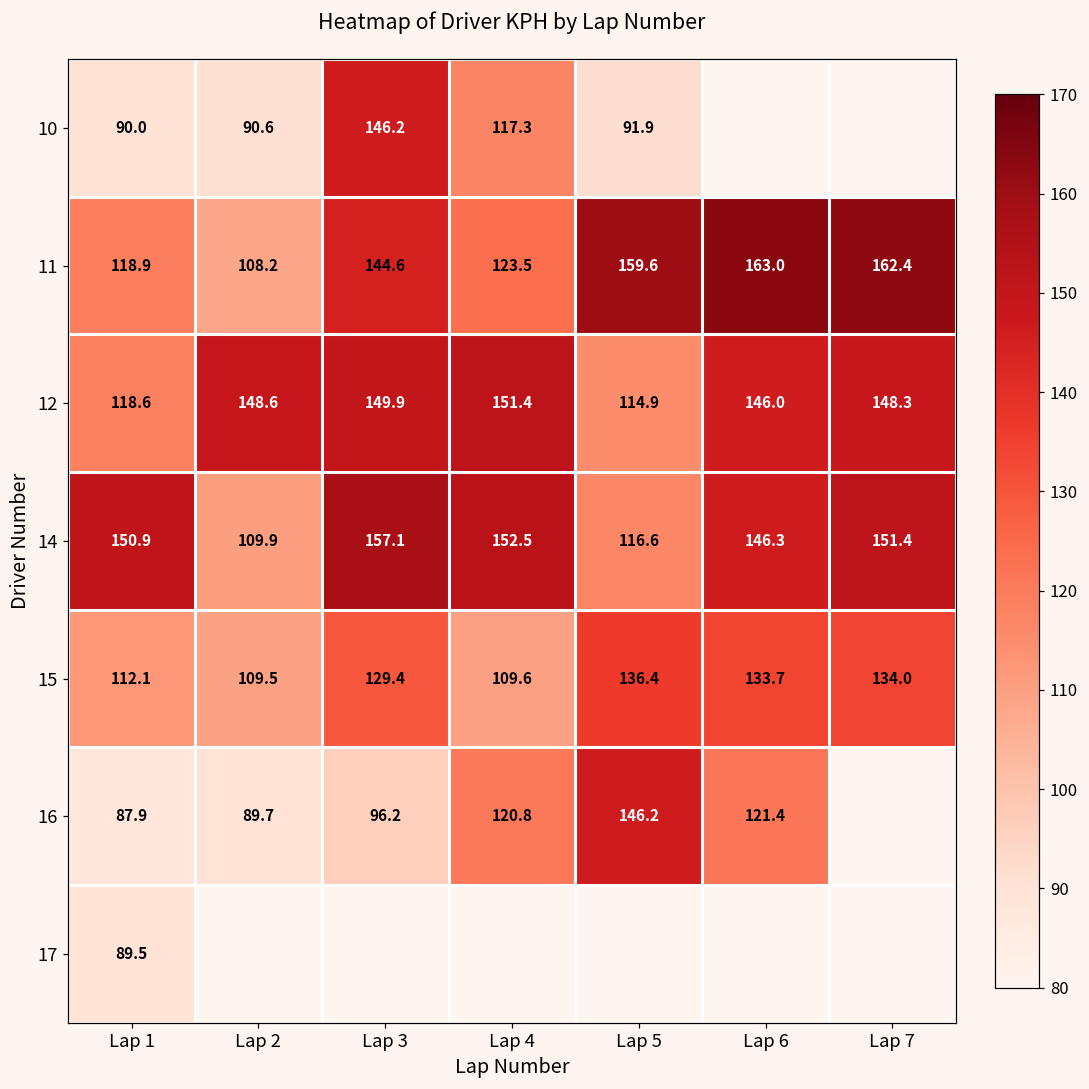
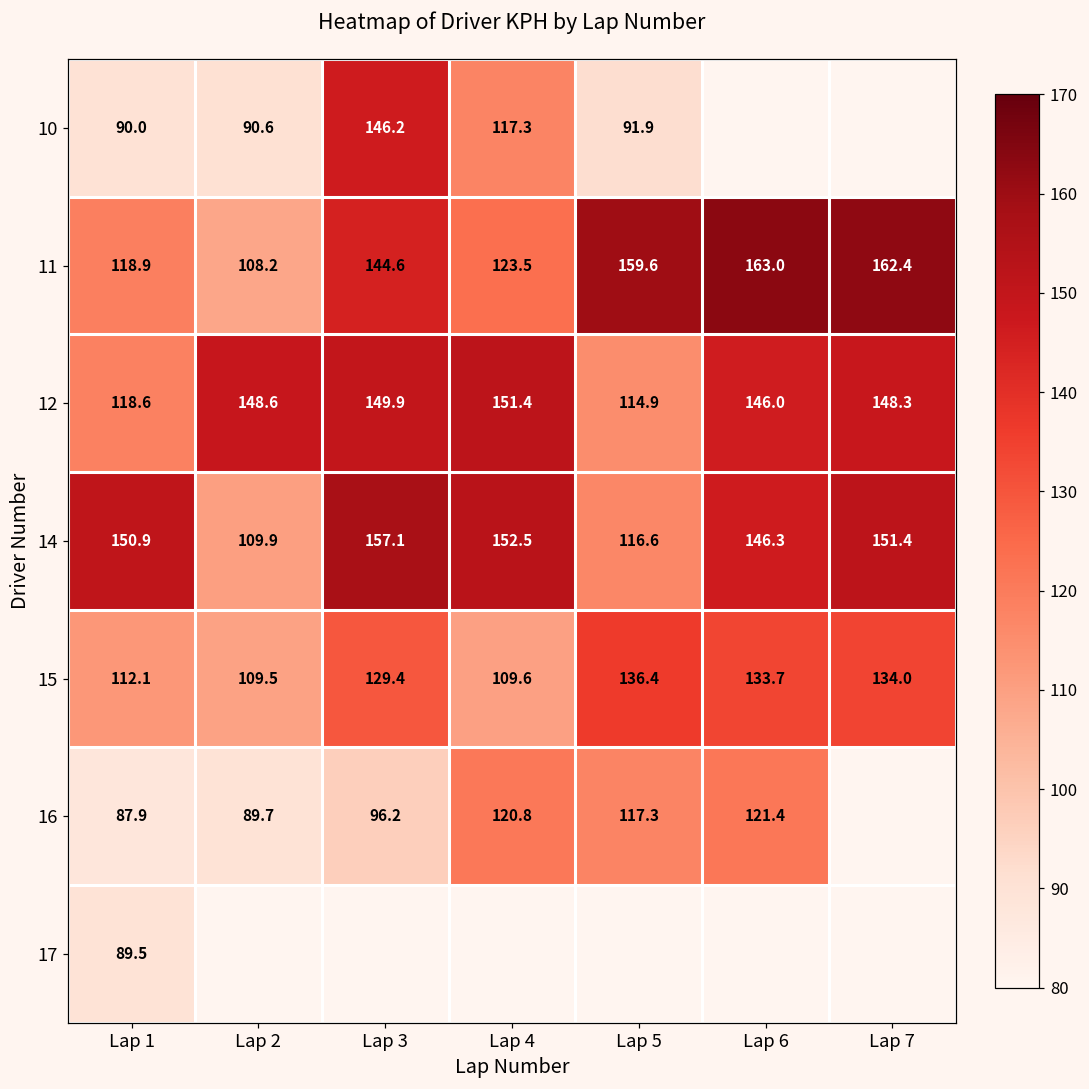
16, Lap 5: 146.2 -> 117.3
